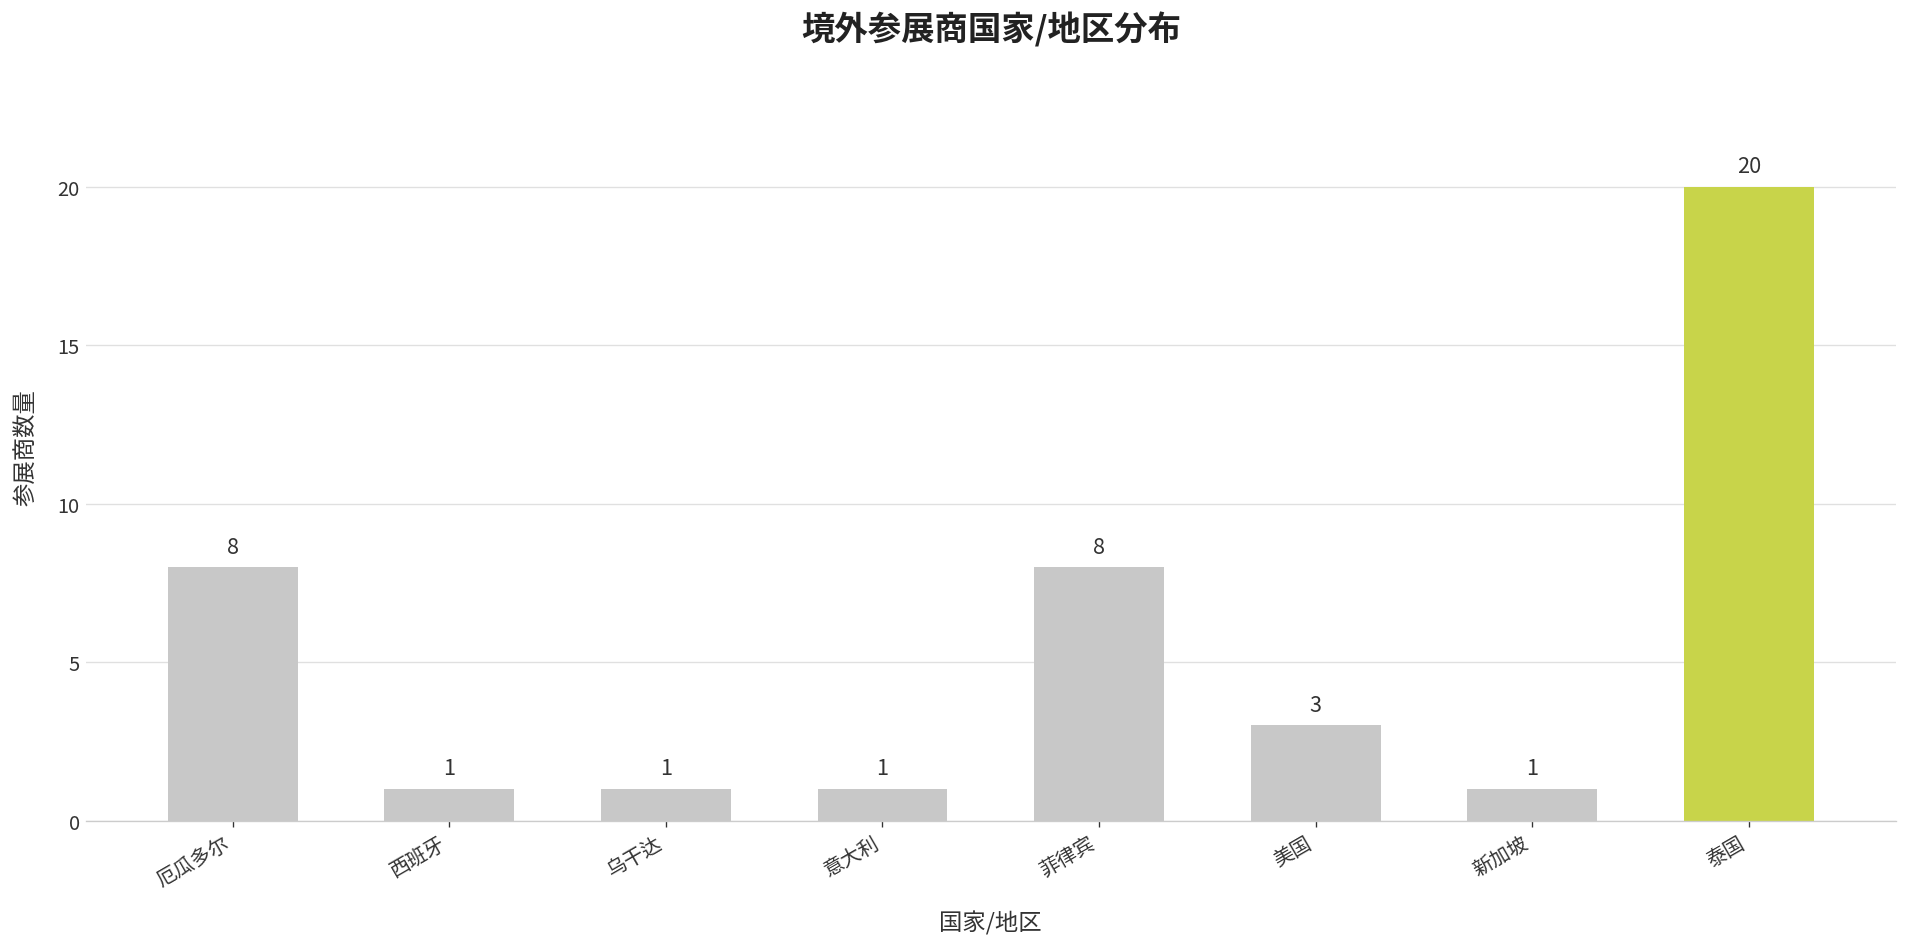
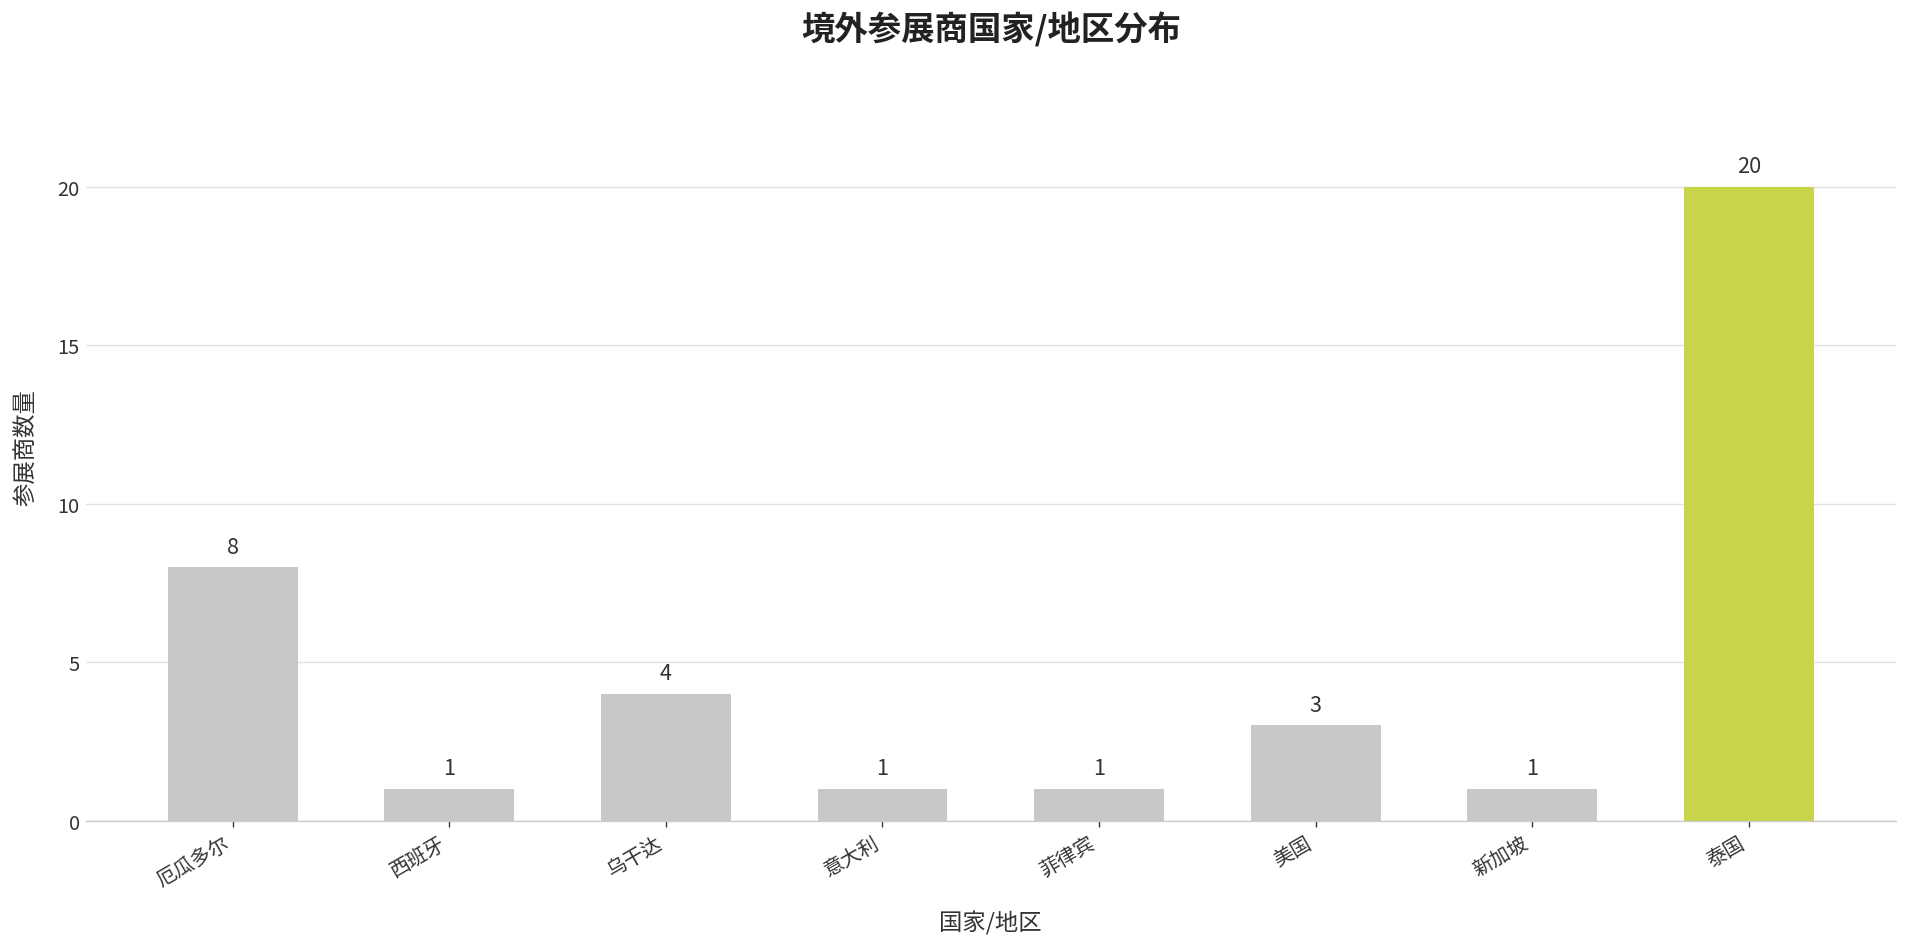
乌干达: 1 -> 4
菲律宾: 8 -> 1
